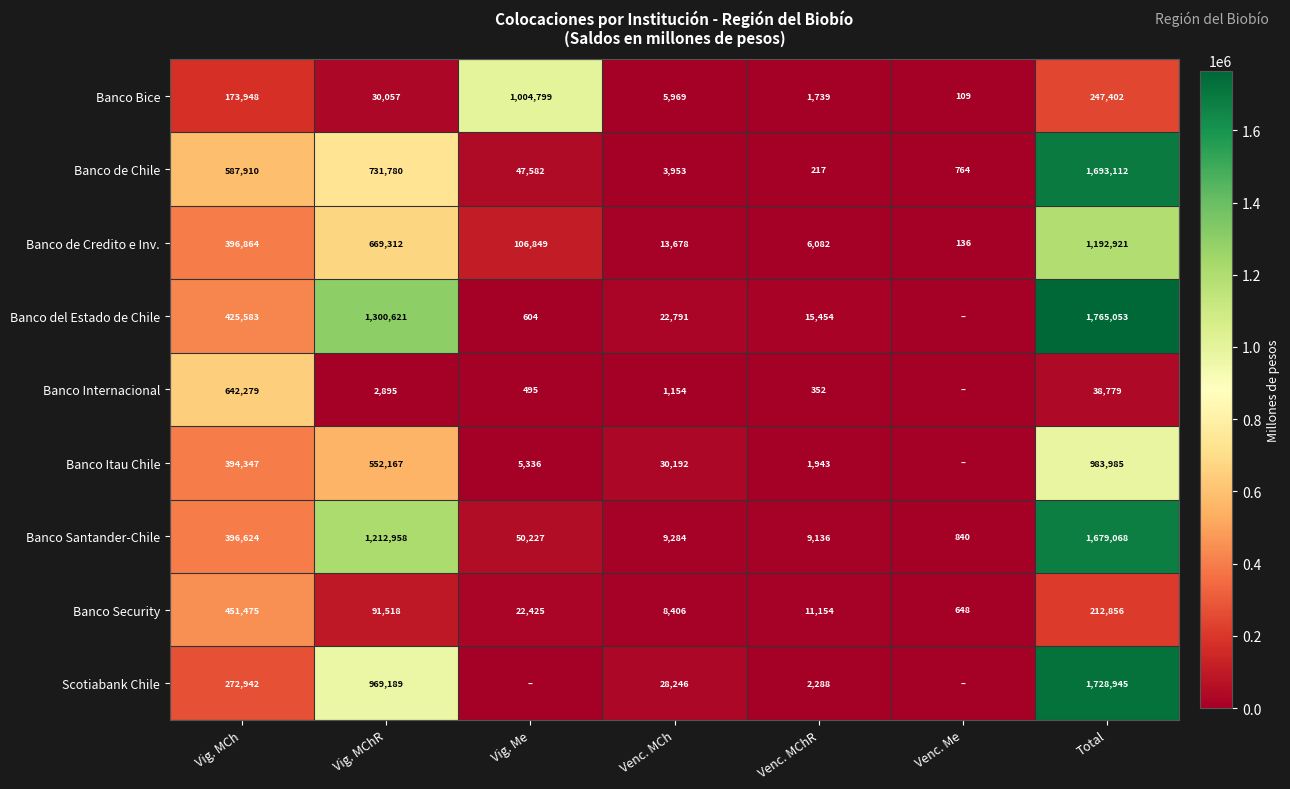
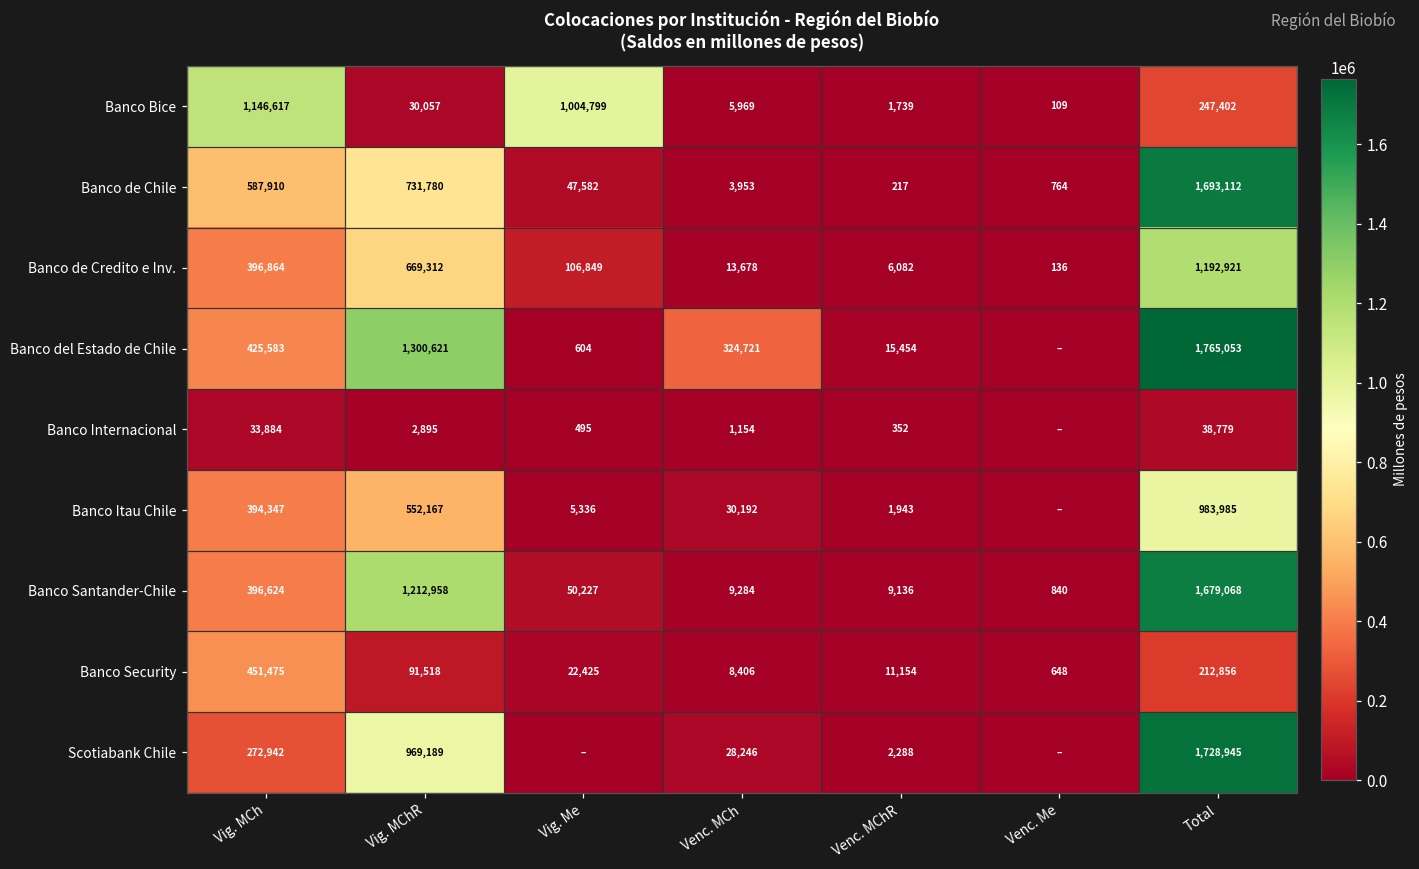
Banco Bice, Vig. MCh: 173,948 -> 1,146,617
Banco del Estado de Chile, Venc. MCh: 22,791 -> 324,721
Banco Internacional, Vig. MCh: 642,279 -> 33,884
